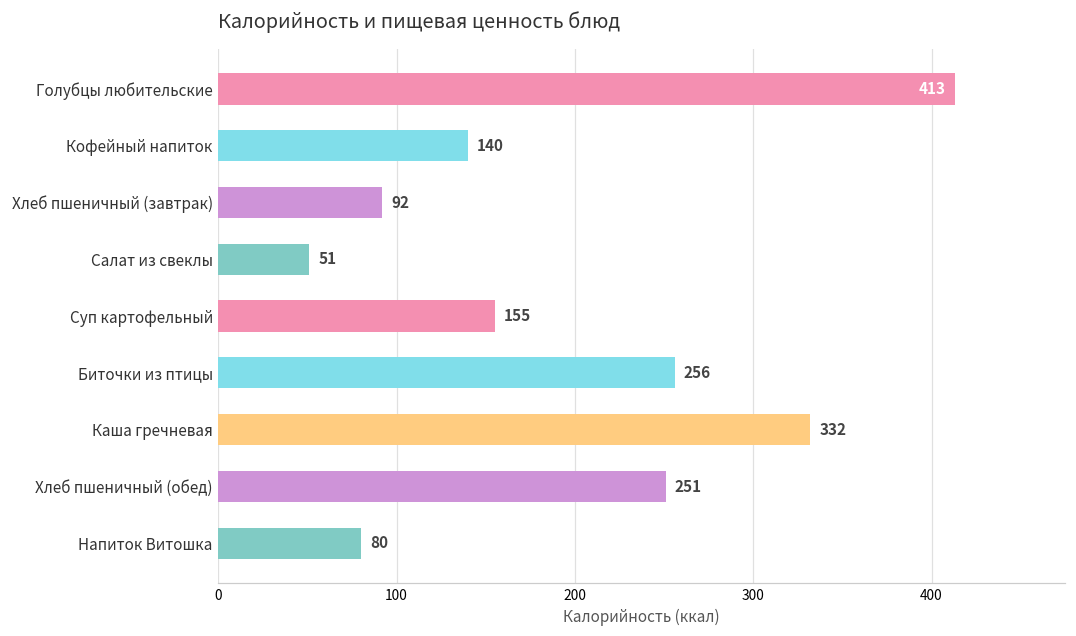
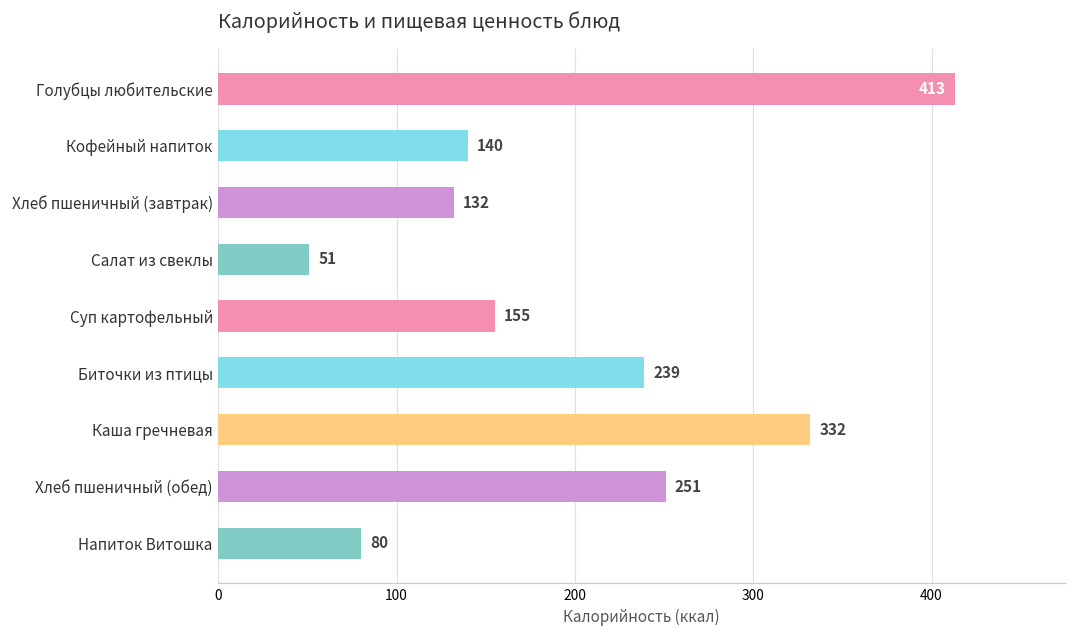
Хлеб пшеничный (завтрак): 92 -> 132
Биточки из птицы: 256 -> 239
